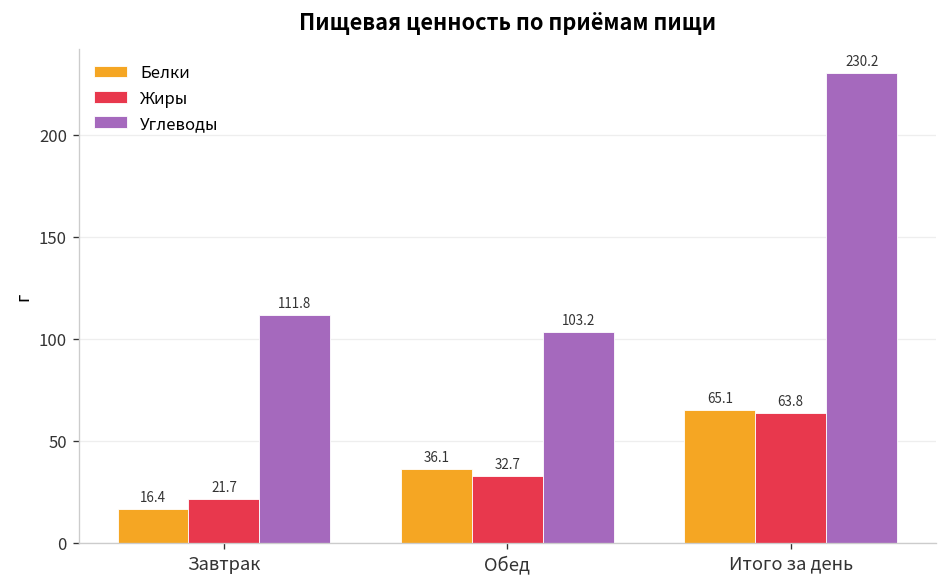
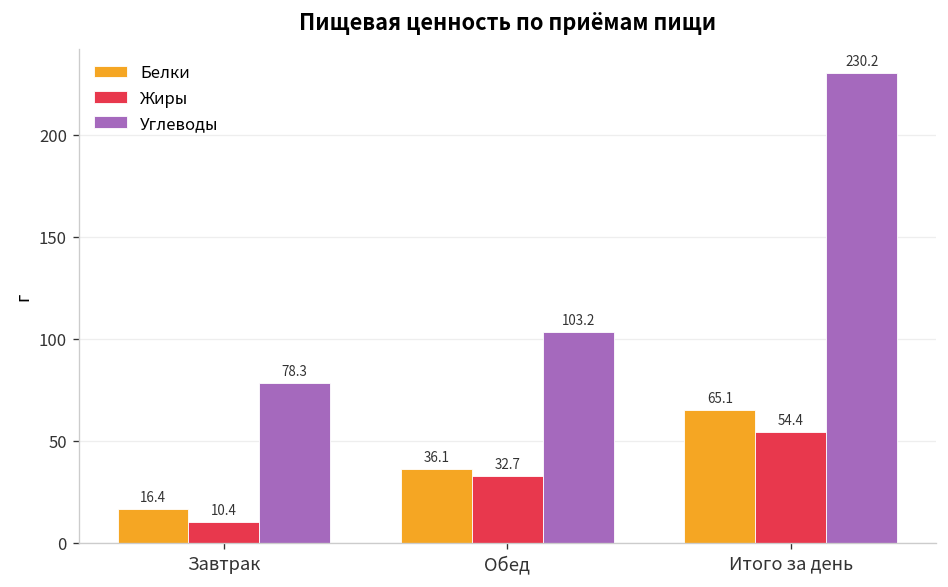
Жиры, Завтрак: 21.7 -> 10.4
Углеводы, Завтрак: 111.8 -> 78.3
Жиры, Итого за день: 63.8 -> 54.4
